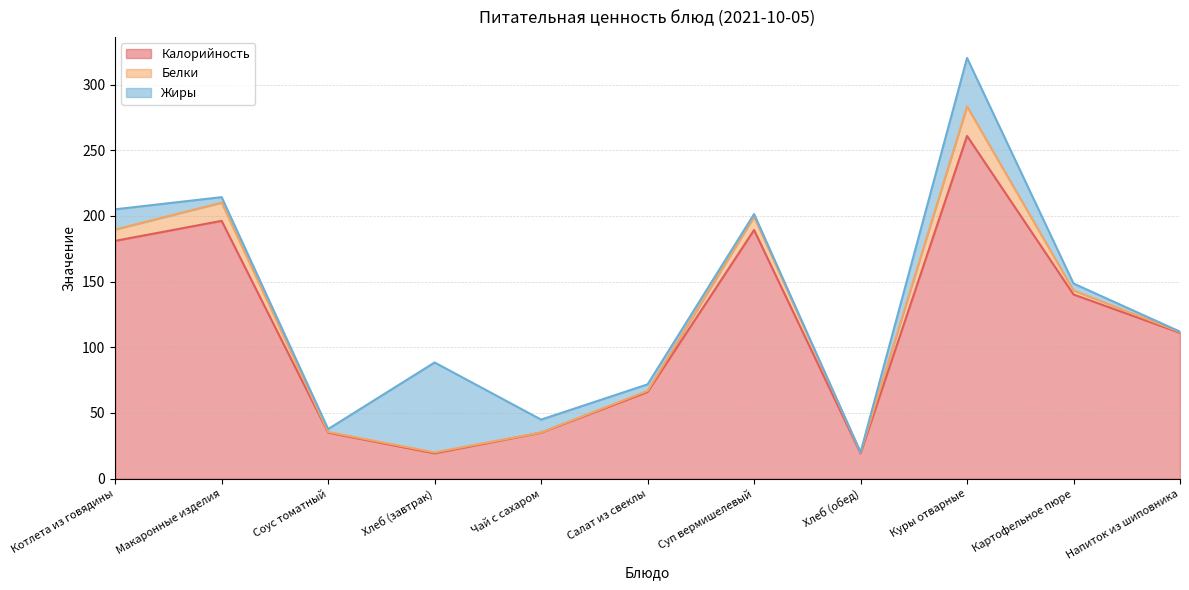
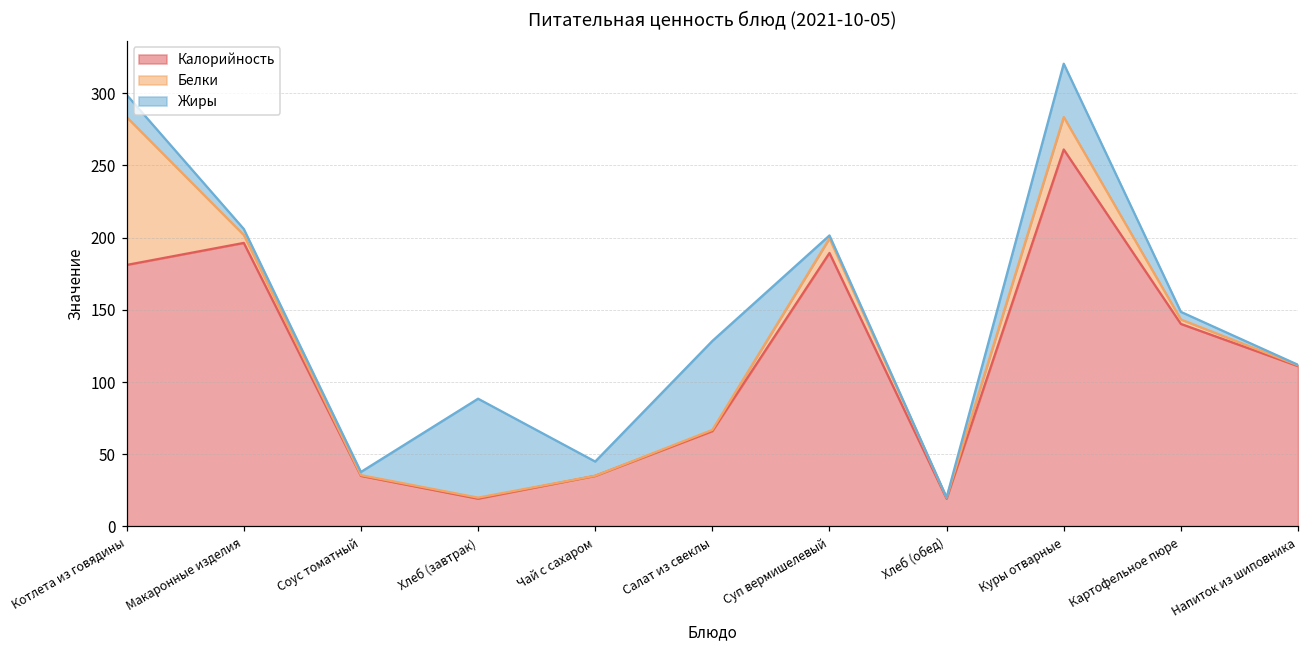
Белки, Котлета из говядины: 9 -> 102
Белки, Макаронные изделия: 14 -> 5
Жиры, Салат из свеклы: 5 -> 62
